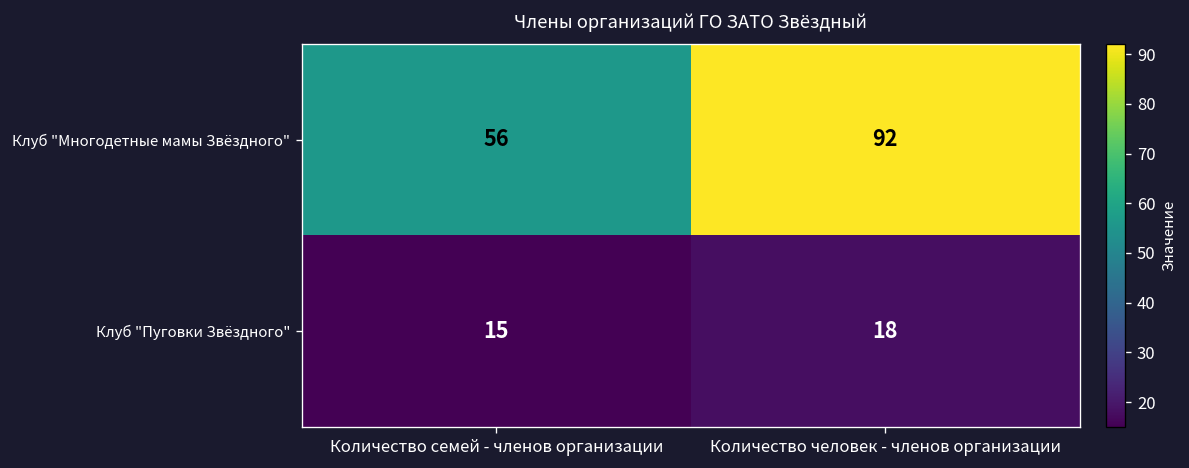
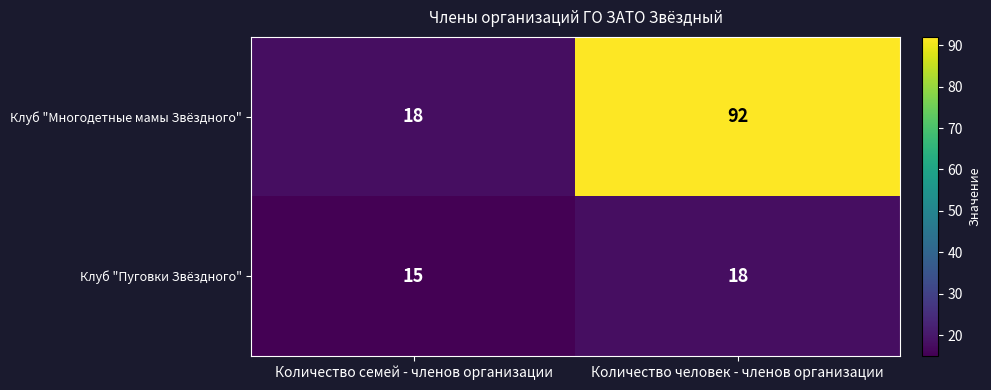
Клуб "Многодетные мамы Звёздного", Количество семей - членов организации: 56 -> 18
